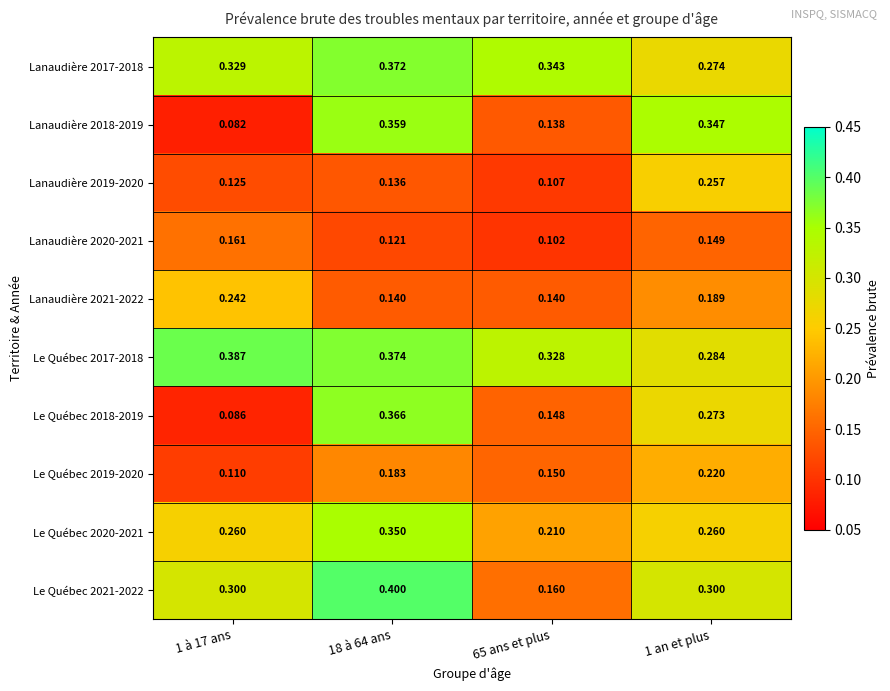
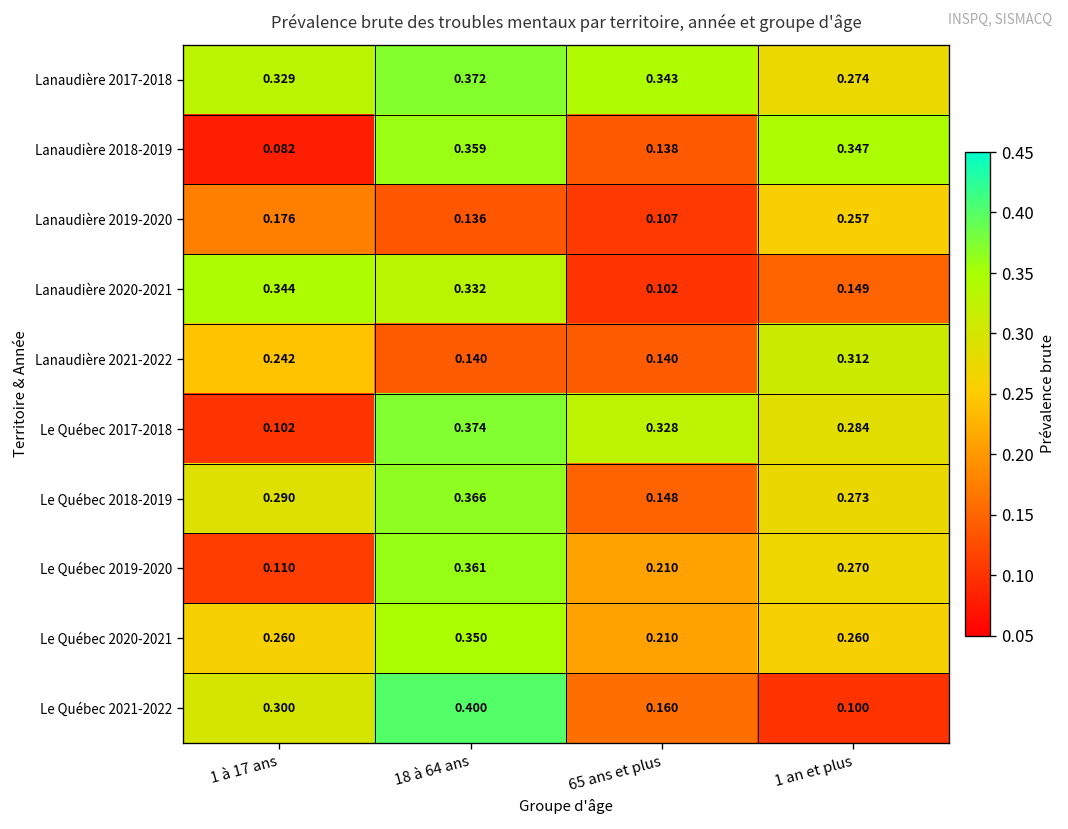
Lanaudière 2019-2020, 1 à 17 ans: 0.125 -> 0.176
Lanaudière 2020-2021, 1 à 17 ans: 0.161 -> 0.344
Lanaudière 2020-2021, 18 à 64 ans: 0.121 -> 0.332
Lanaudière 2021-2022, 1 an et plus: 0.189 -> 0.312
Le Québec 2017-2018, 1 à 17 ans: 0.387 -> 0.102
Le Québec 2018-2019, 1 à 17 ans: 0.086 -> 0.290
Le Québec 2019-2020, 18 à 64 ans: 0.183 -> 0.361
Le Québec 2019-2020, 65 ans et plus: 0.150 -> 0.210
Le Québec 2019-2020, 1 an et plus: 0.220 -> 0.270
Le Québec 2021-2022, 1 an et plus: 0.300 -> 0.100
